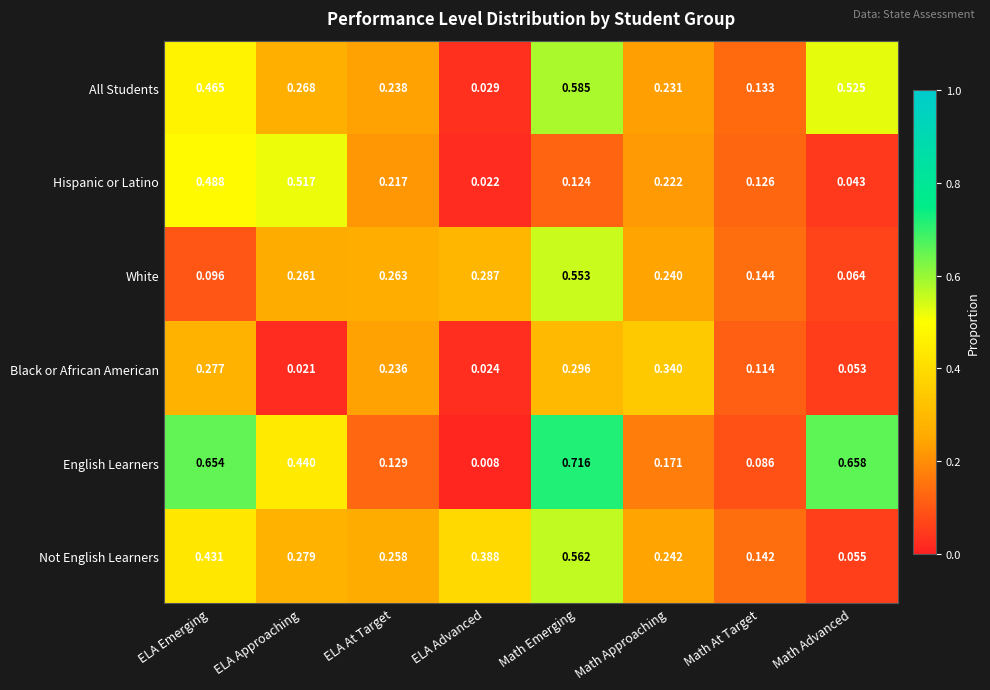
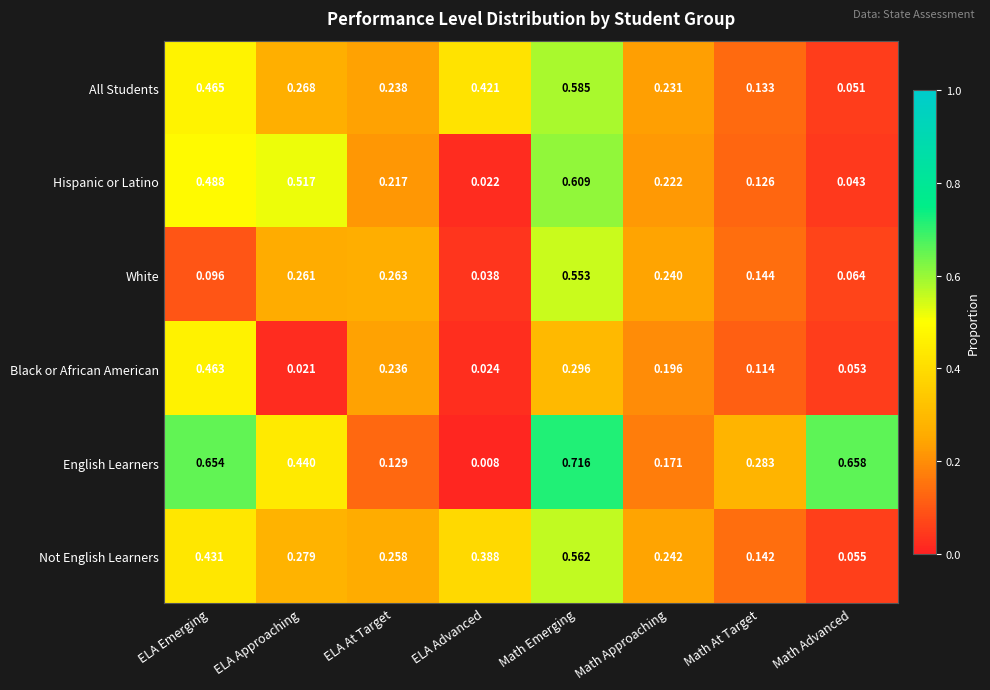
All Students, ELA Advanced: 0.029 -> 0.421
All Students, Math Advanced: 0.525 -> 0.051
Hispanic or Latino, Math Emerging: 0.124 -> 0.609
White, ELA Advanced: 0.287 -> 0.038
Black or African American, ELA Emerging: 0.277 -> 0.463
Black or African American, Math Approaching: 0.340 -> 0.196
English Learners, Math At Target: 0.086 -> 0.283
